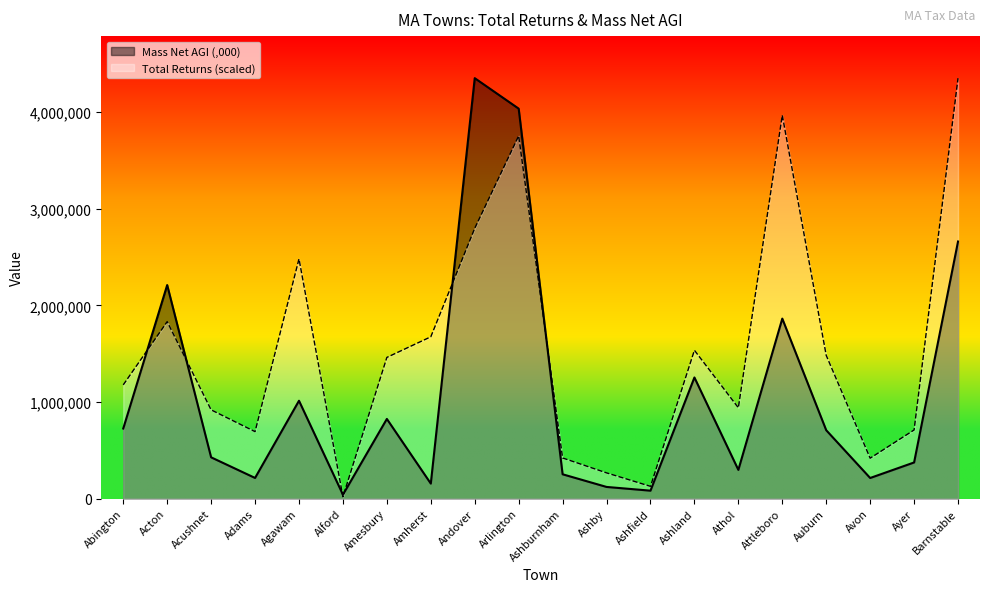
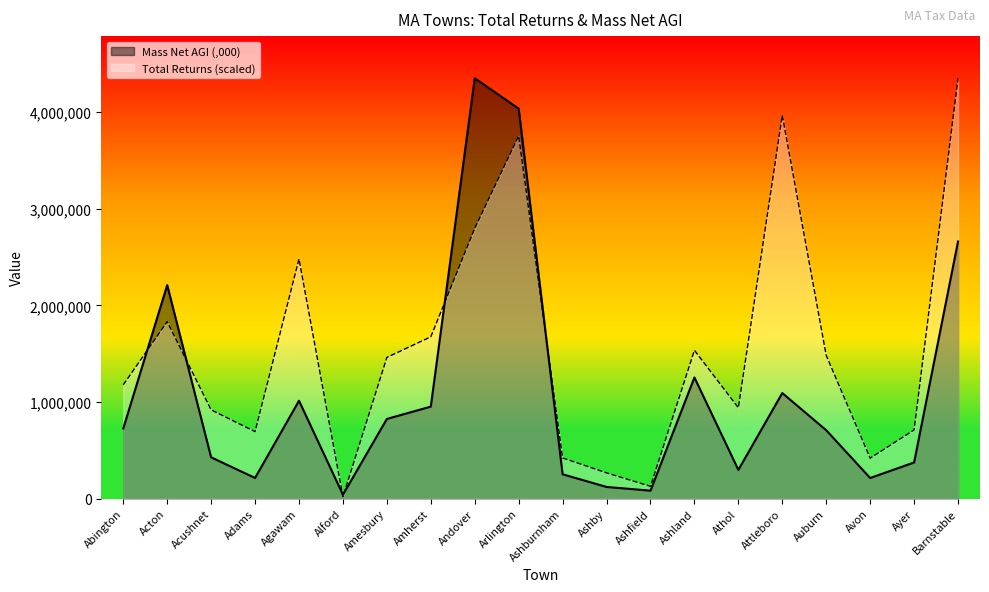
Mass Net AGI (,000), Amherst: 200,000 -> 1,000,000
Mass Net AGI (,000), Attleboro: 1,900,000 -> 1,100,000
